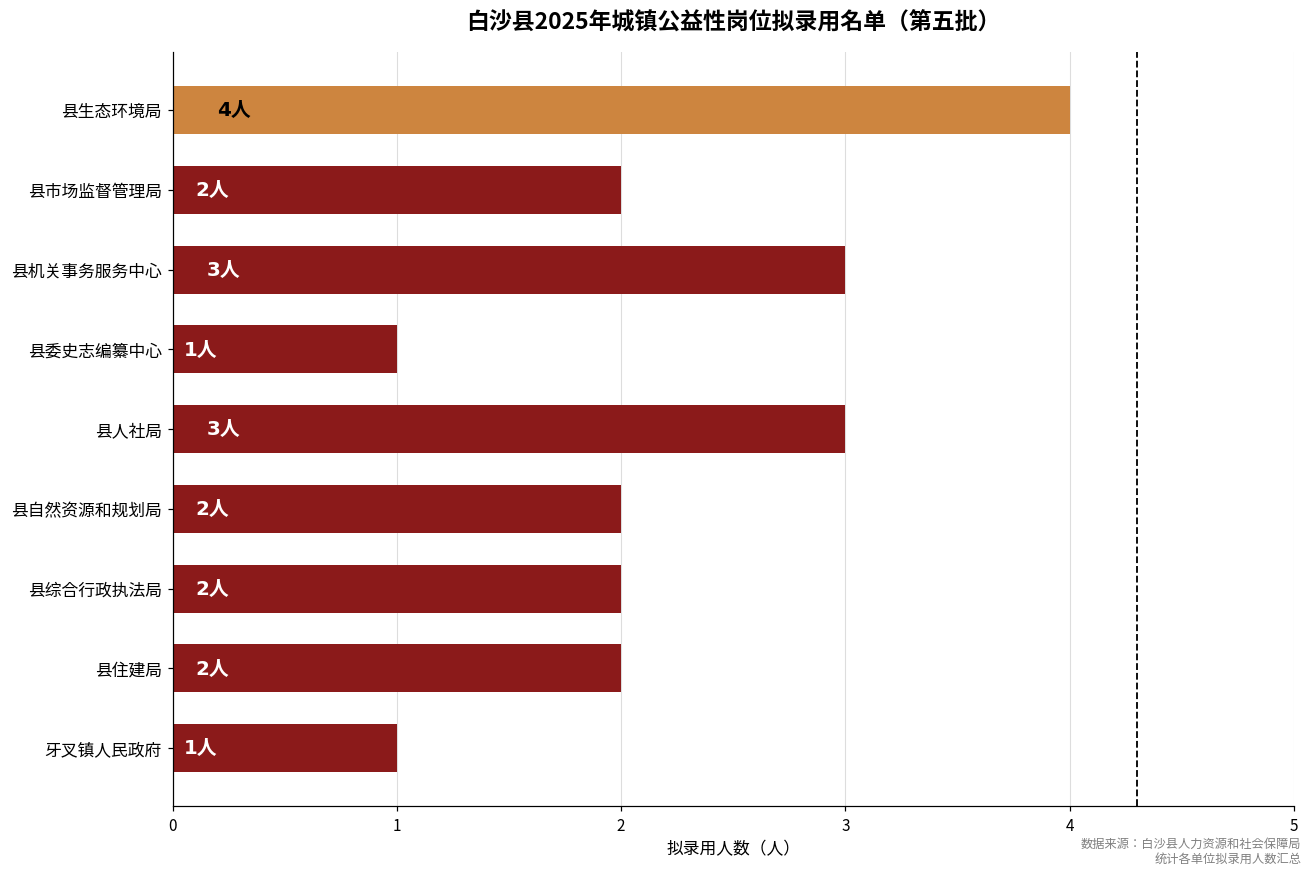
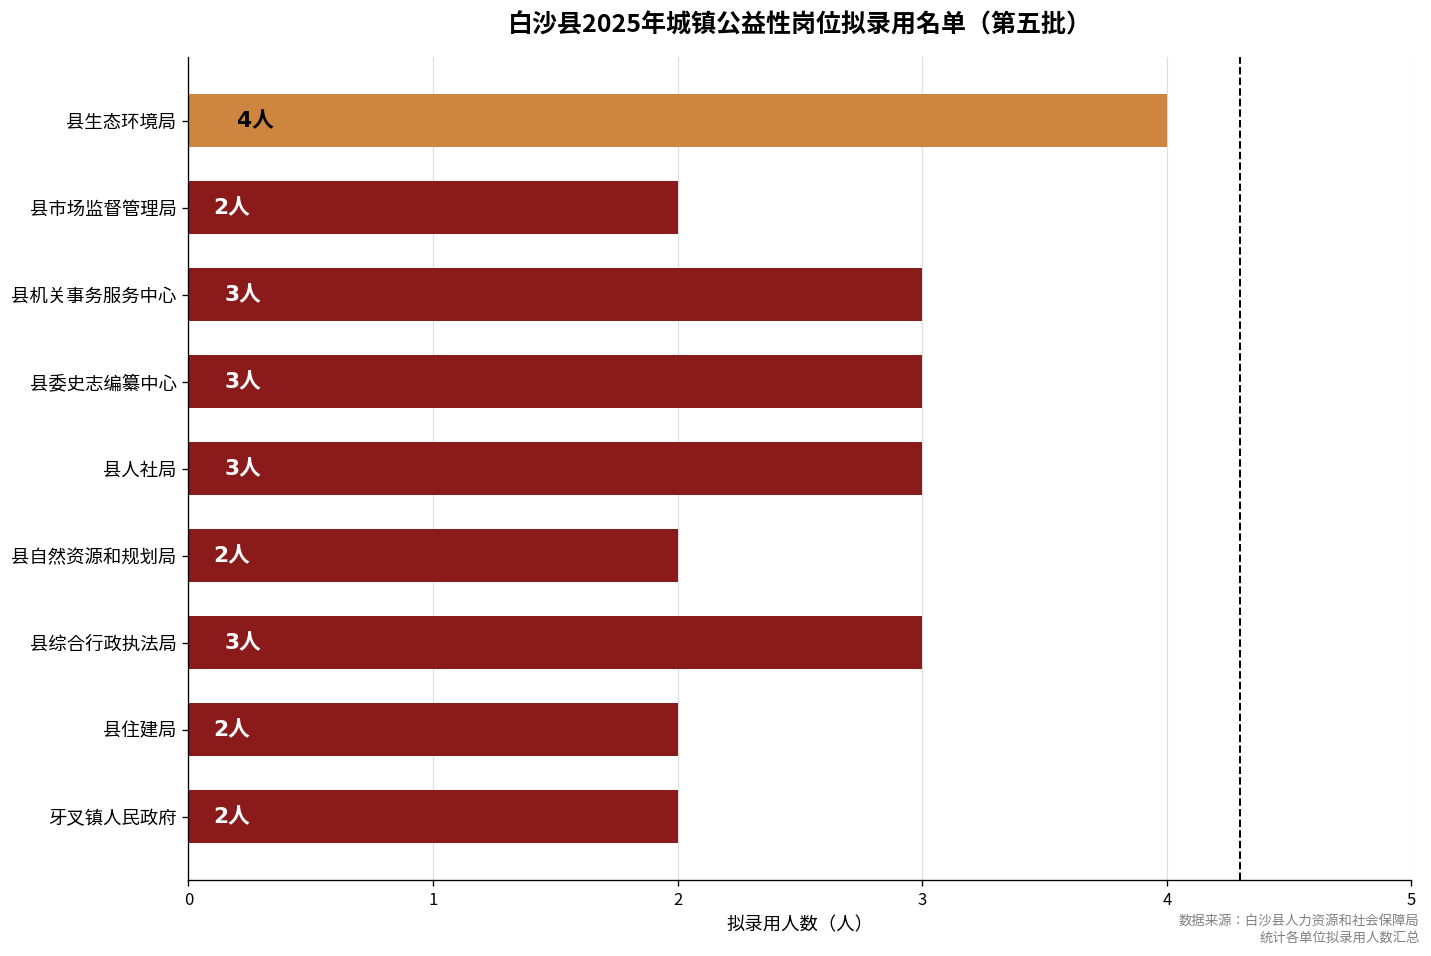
县委史志编纂中心: 1人 -> 3人
县综合行政执法局: 2人 -> 3人
牙叉镇人民政府: 1人 -> 2人
